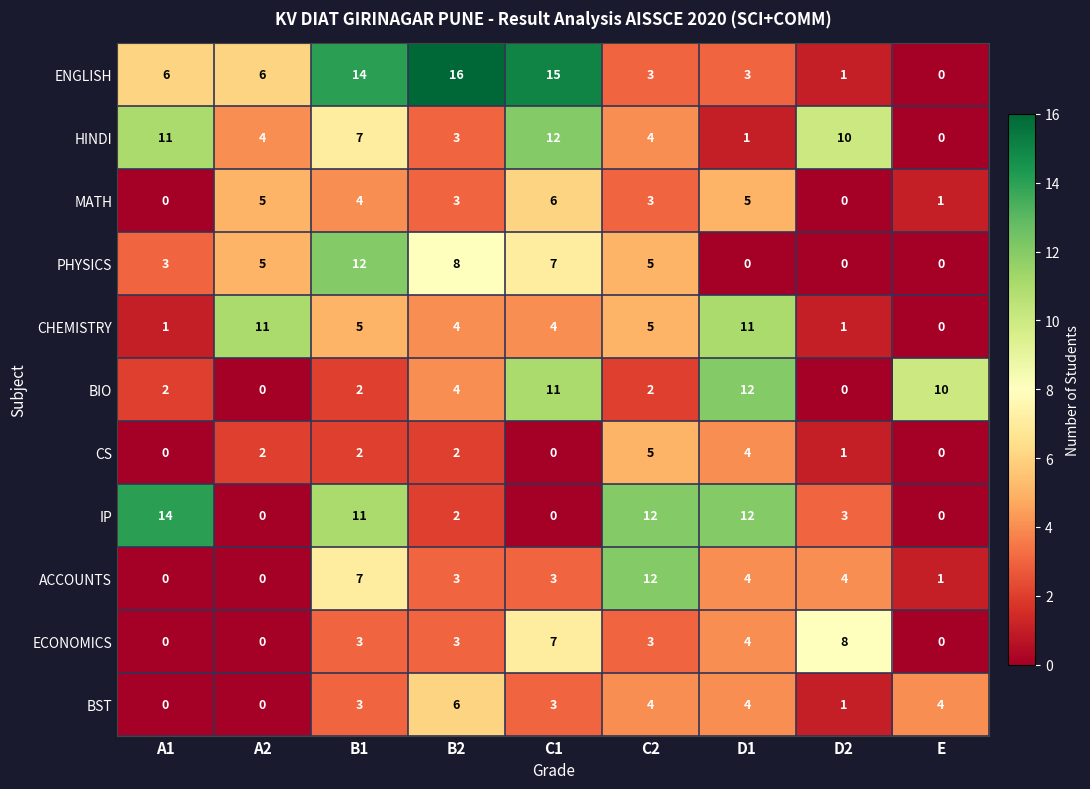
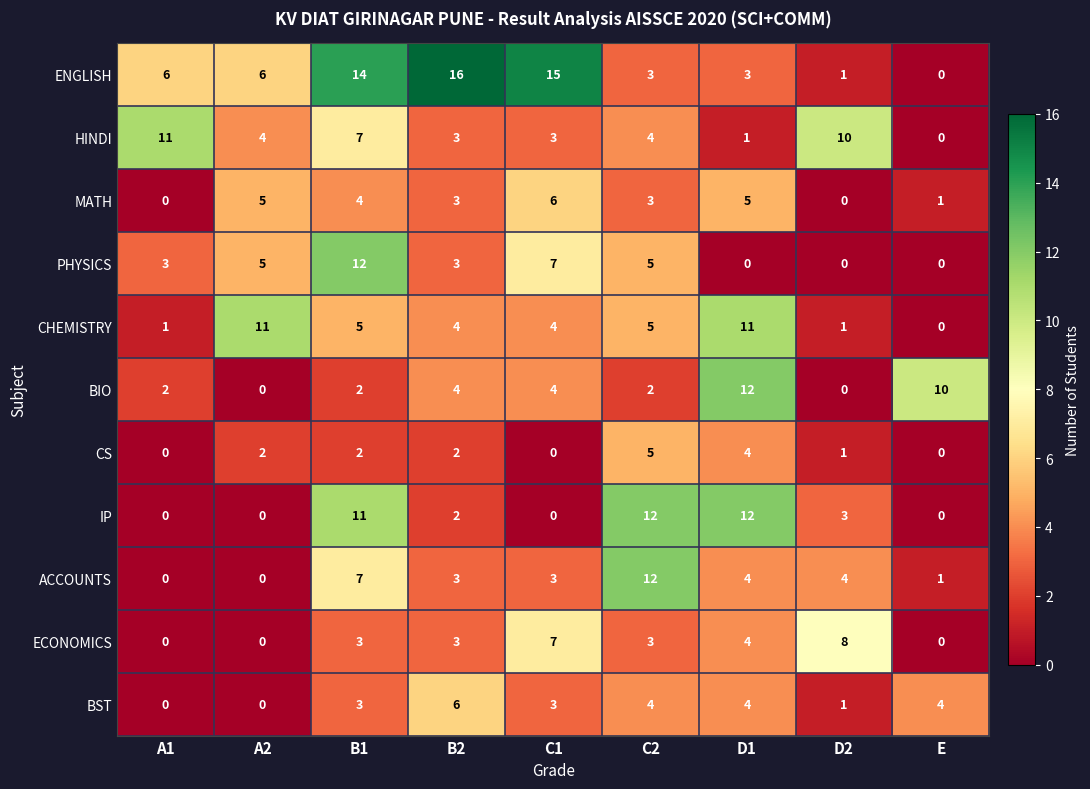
HINDI, C1: 12 -> 3
PHYSICS, B2: 8 -> 3
BIO, C1: 11 -> 4
IP, A1: 14 -> 0
